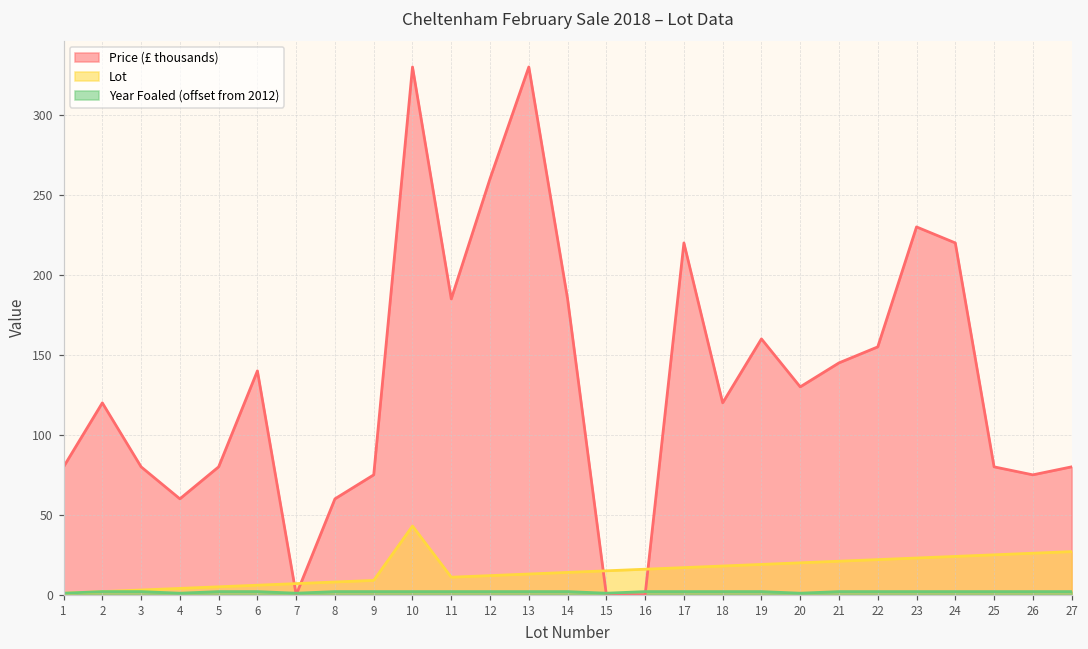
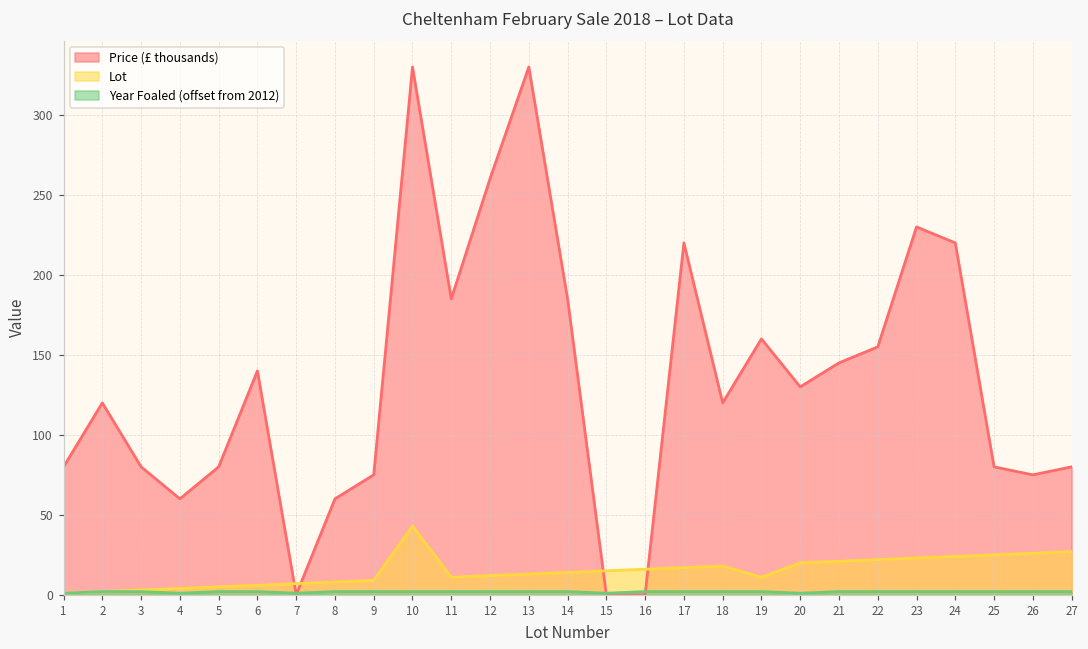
Lot, 19: 19 -> 11
